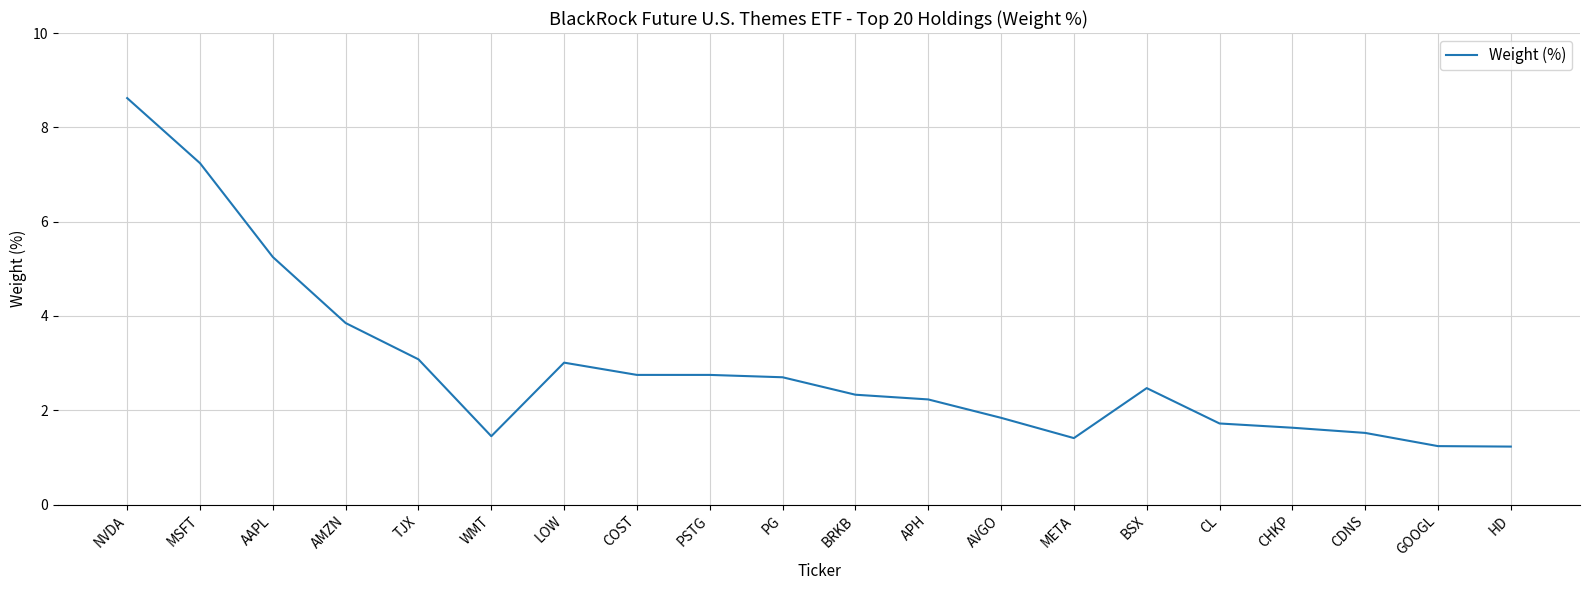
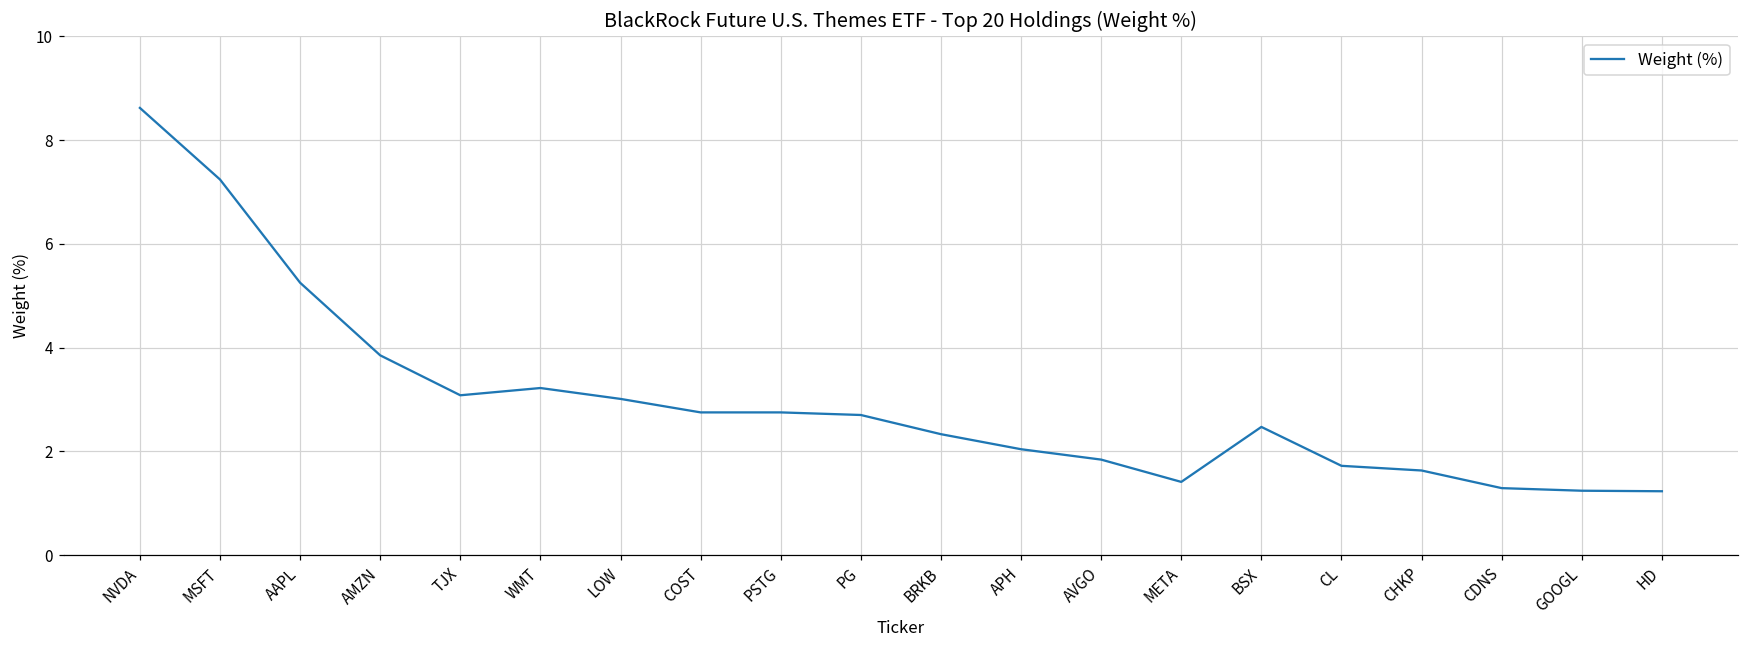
WMT: 1.5 -> 3.2
APH: 2.2 -> 2.0
CDNS: 1.5 -> 1.3
